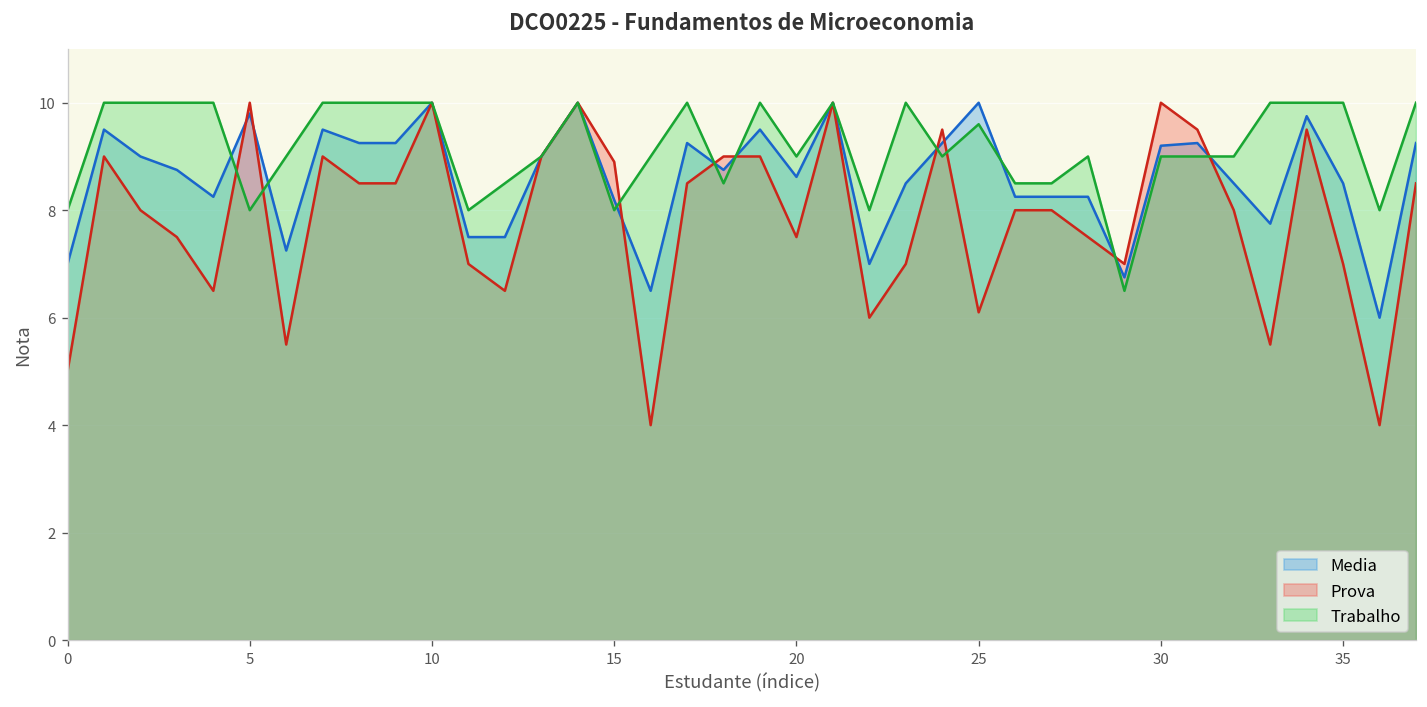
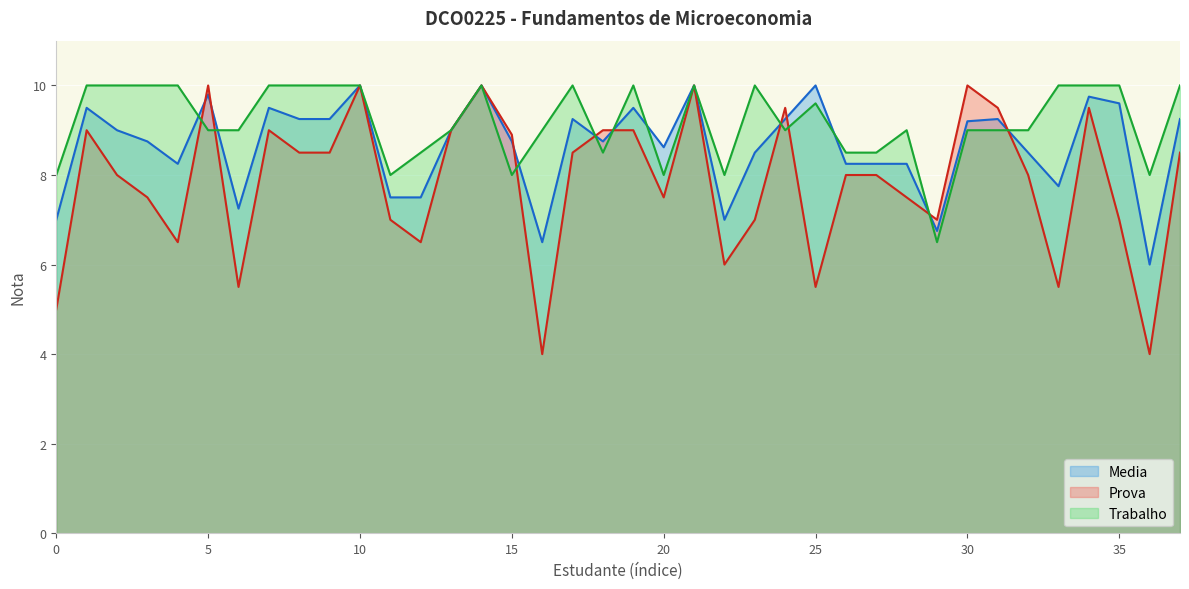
Trabalho, 5: 8 -> 9
Media, 15: 8.2 -> 8.8
Trabalho, 20: 9 -> 8
Prova, 25: 6.1 -> 5.5
Media, 35: 8.5 -> 9.6
